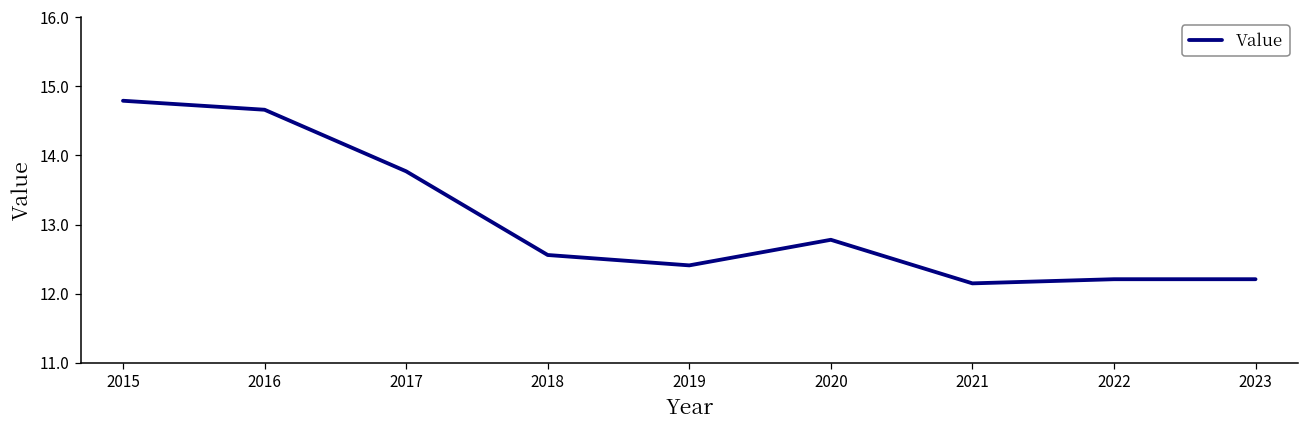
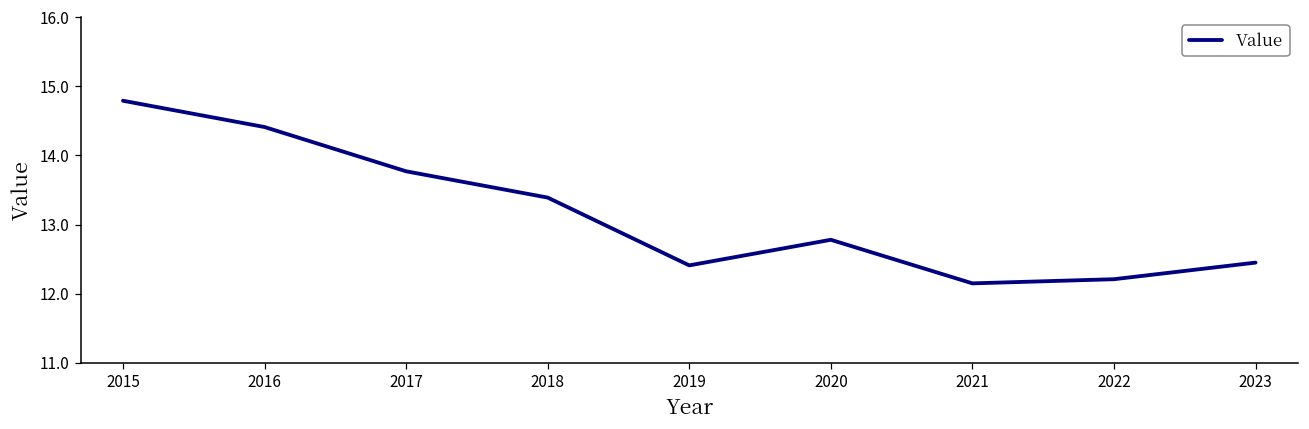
2016: 14.7 -> 14.4
2018: 12.6 -> 13.4
2023: 12.2 -> 12.5
